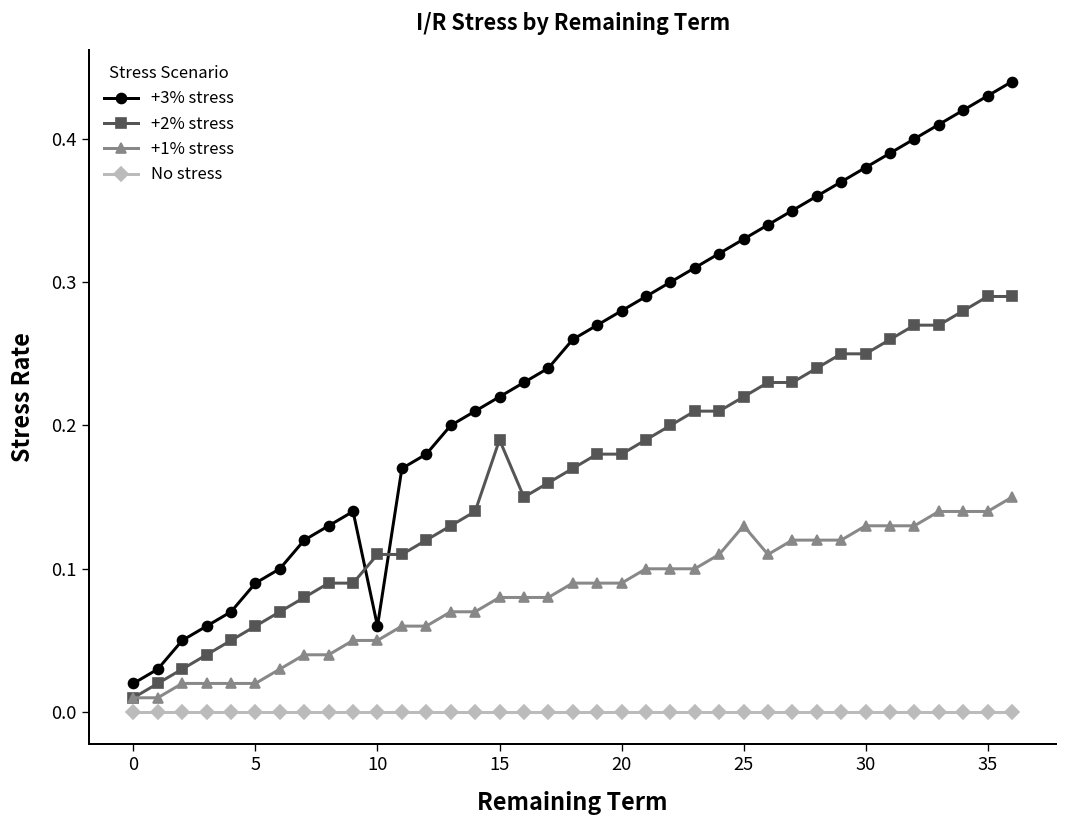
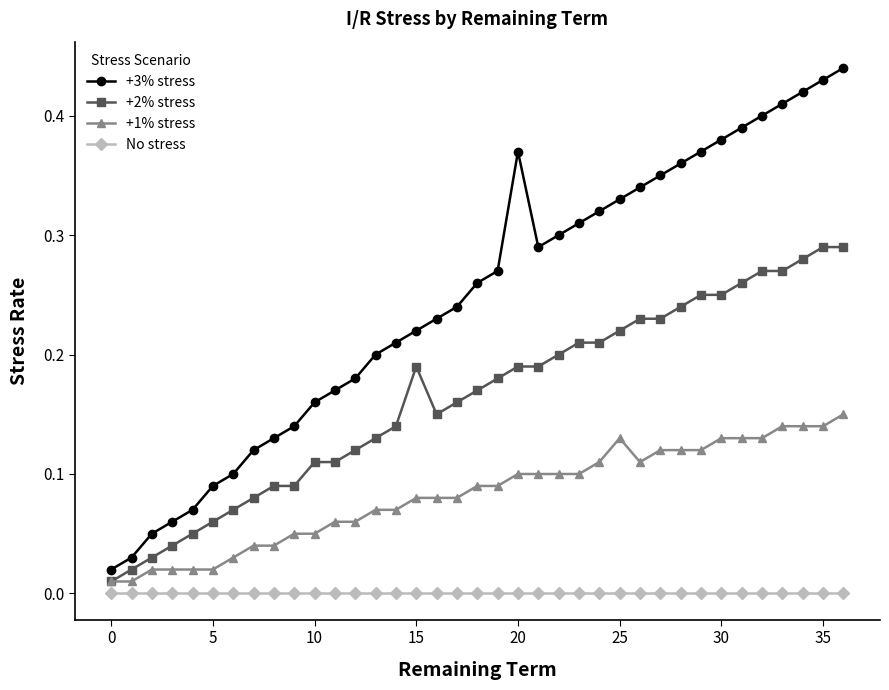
+3% stress, 10: 0.06 -> 0.16
+3% stress, 20: 0.28 -> 0.37
+2% stress, 20: 0.18 -> 0.19
+1% stress, 20: 0.09 -> 0.10
